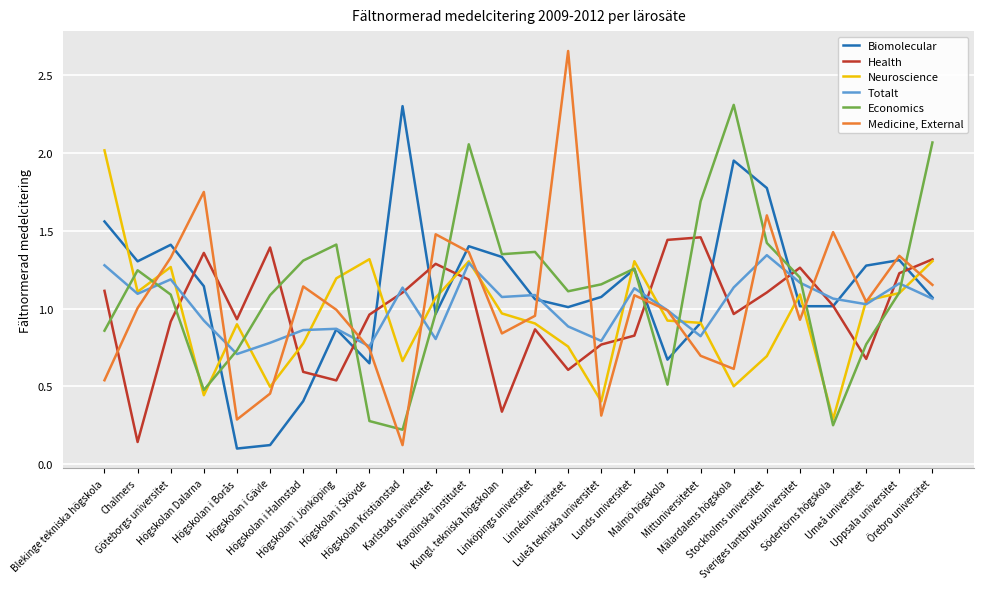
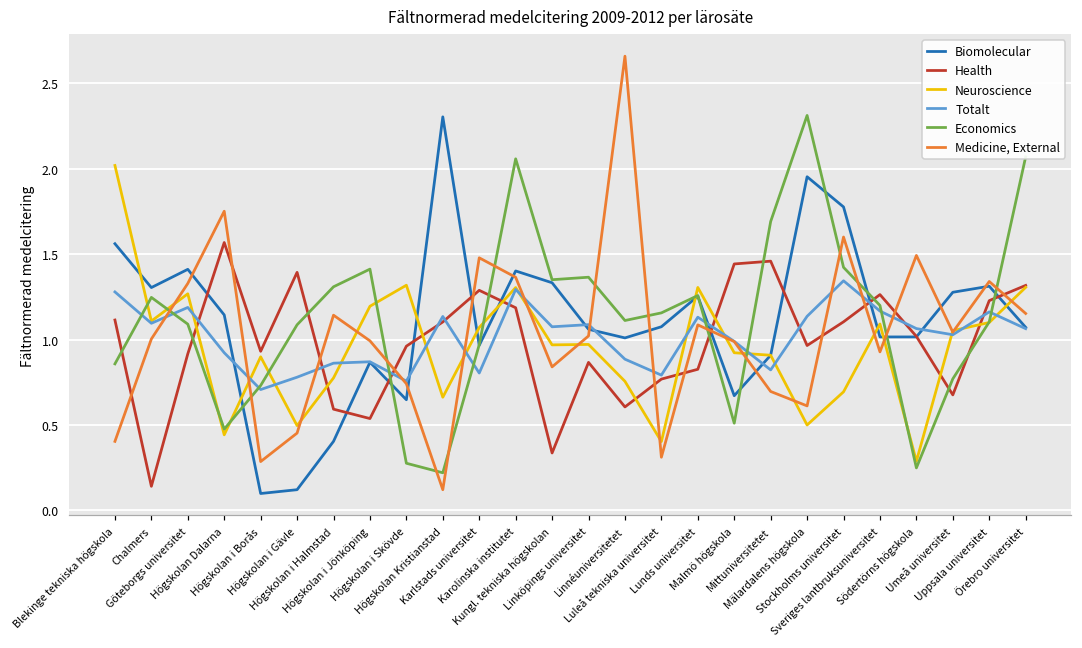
Medicine, External, Blekinge tekniska högskola: 0.54 -> 0.40
Health, Högskolan Dalarna: 1.36 -> 1.57
Neuroscience, Linköpings universitet: 0.90 -> 0.97
Medicine, External, Linköpings universitet: 0.95 -> 1.02
